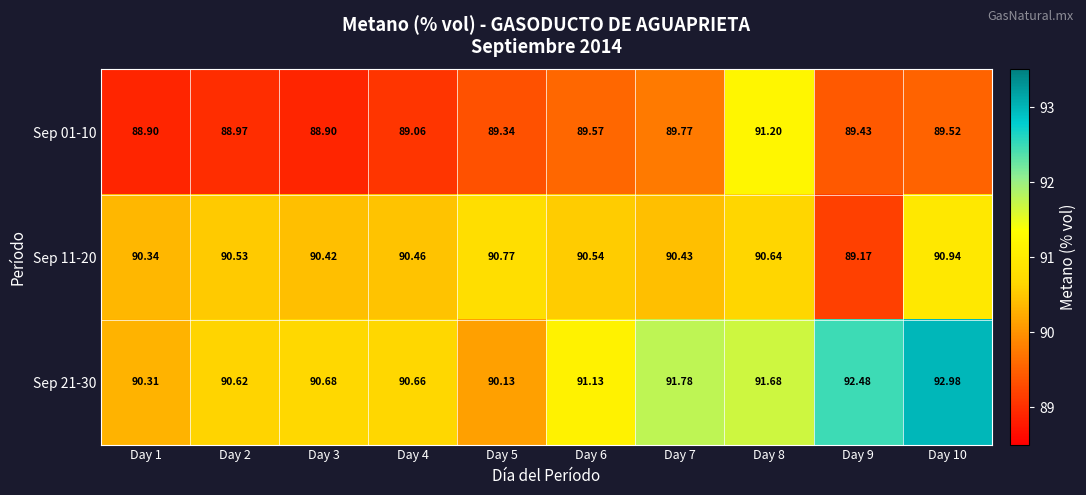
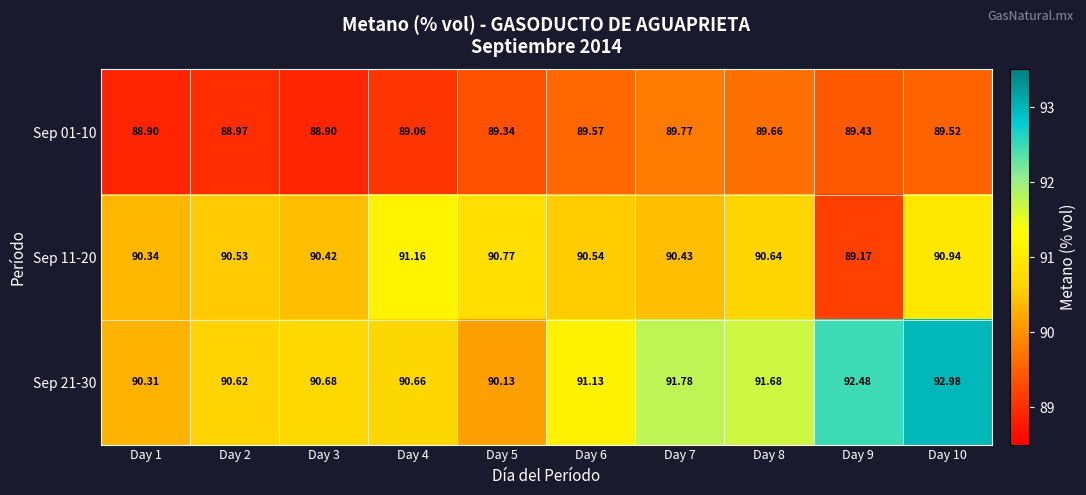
Sep 01-10, Day 8: 91.20 -> 89.66
Sep 11-20, Day 4: 90.46 -> 91.16
